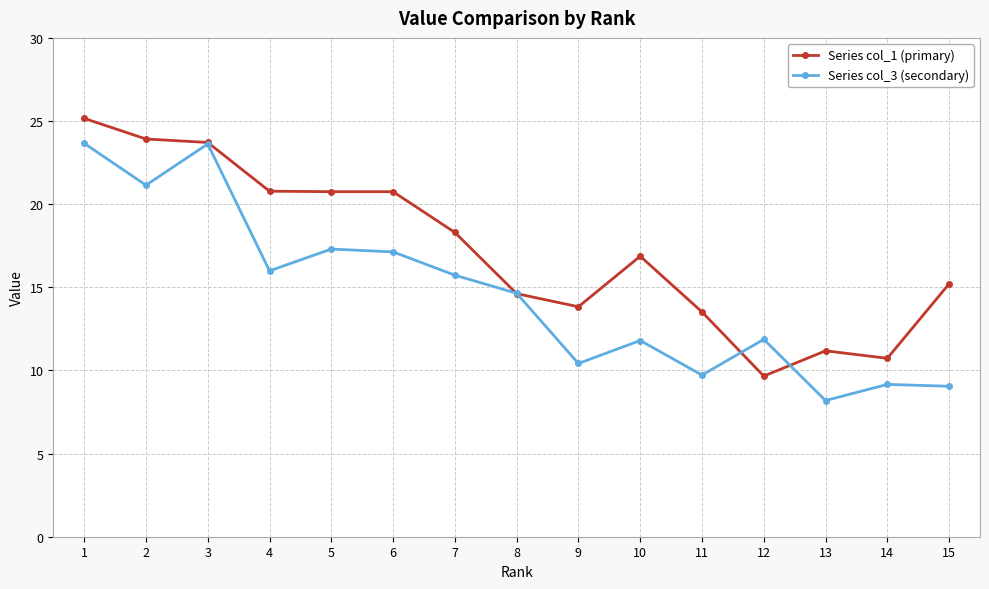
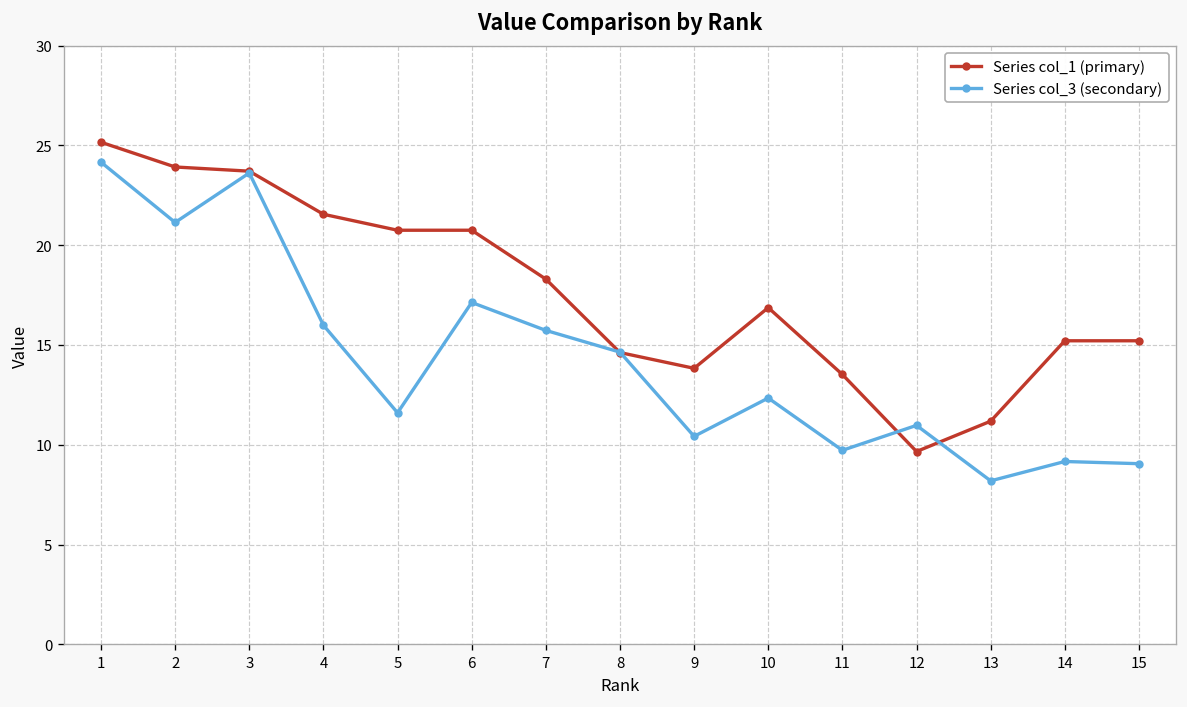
Series col_3 (secondary), 1: 23.7 -> 24.2
Series col_1 (primary), 4: 20.8 -> 21.6
Series col_3 (secondary), 5: 17.3 -> 11.6
Series col_3 (secondary), 10: 11.8 -> 12.3
Series col_3 (secondary), 12: 11.9 -> 11.0
Series col_1 (primary), 14: 10.7 -> 15.2
